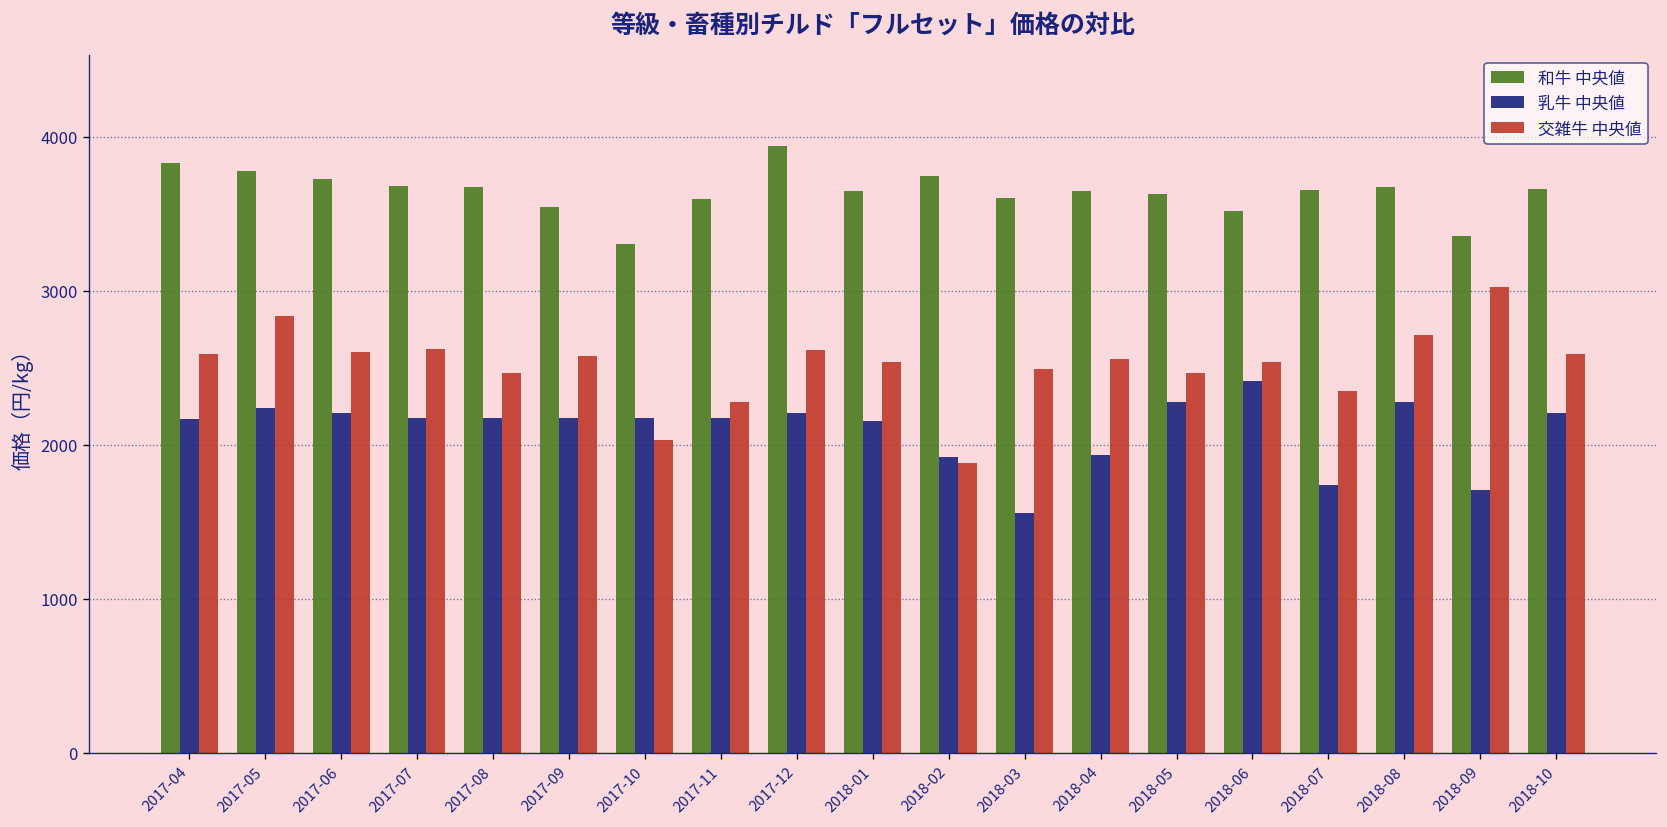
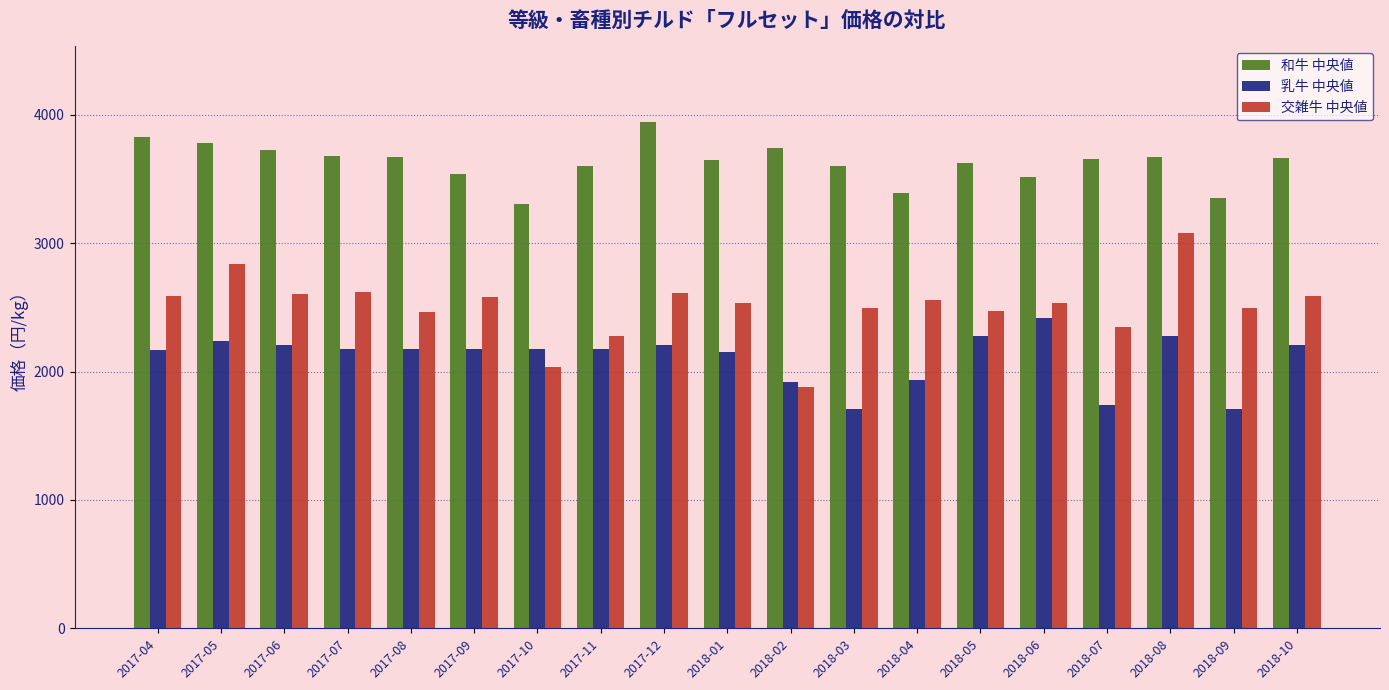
乳牛 中央値, 2018-03: 1560 -> 1710
和牛 中央値, 2018-04: 3650 -> 3390
交雑牛 中央値, 2018-08: 2710 -> 3080
交雑牛 中央値, 2018-09: 3030 -> 2490
